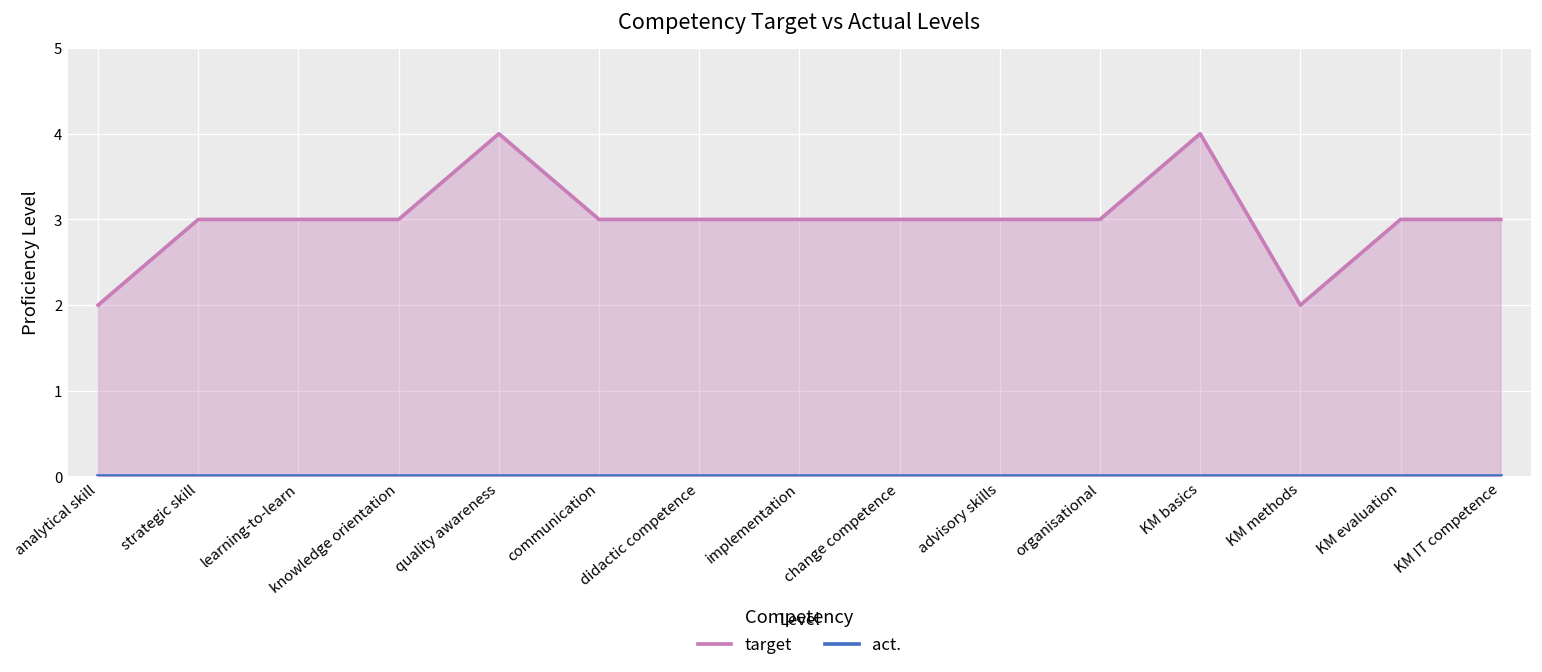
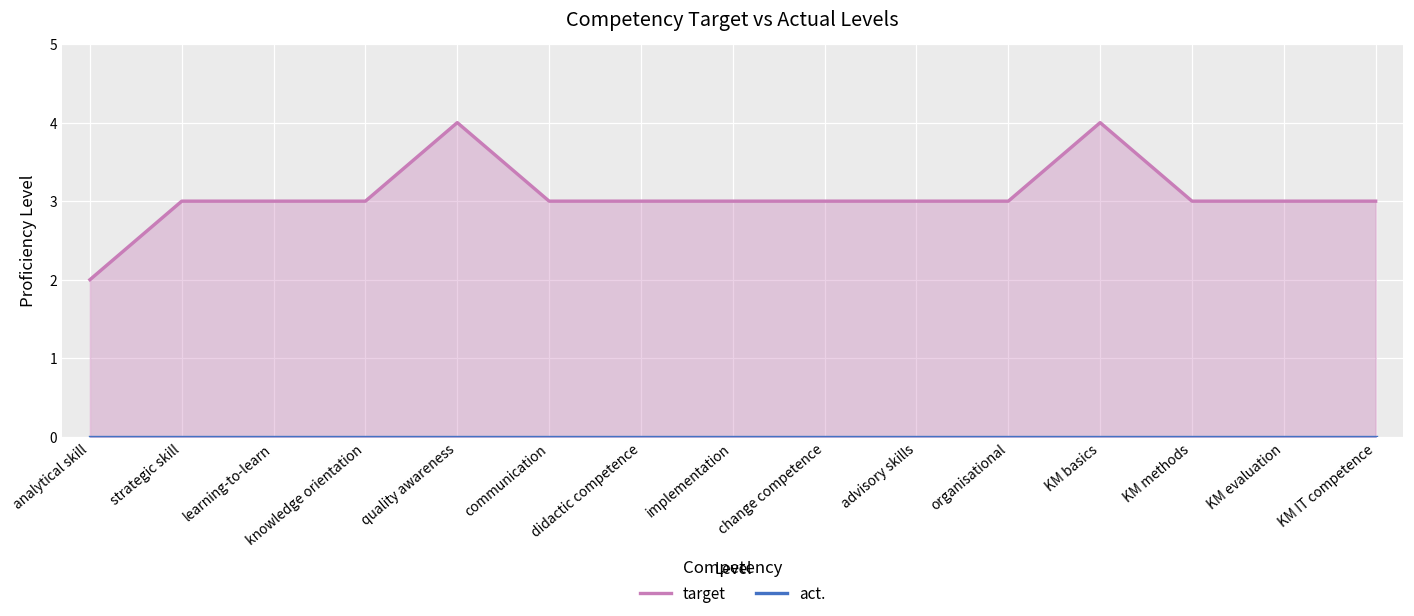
target, KM methods: 2 -> 3
